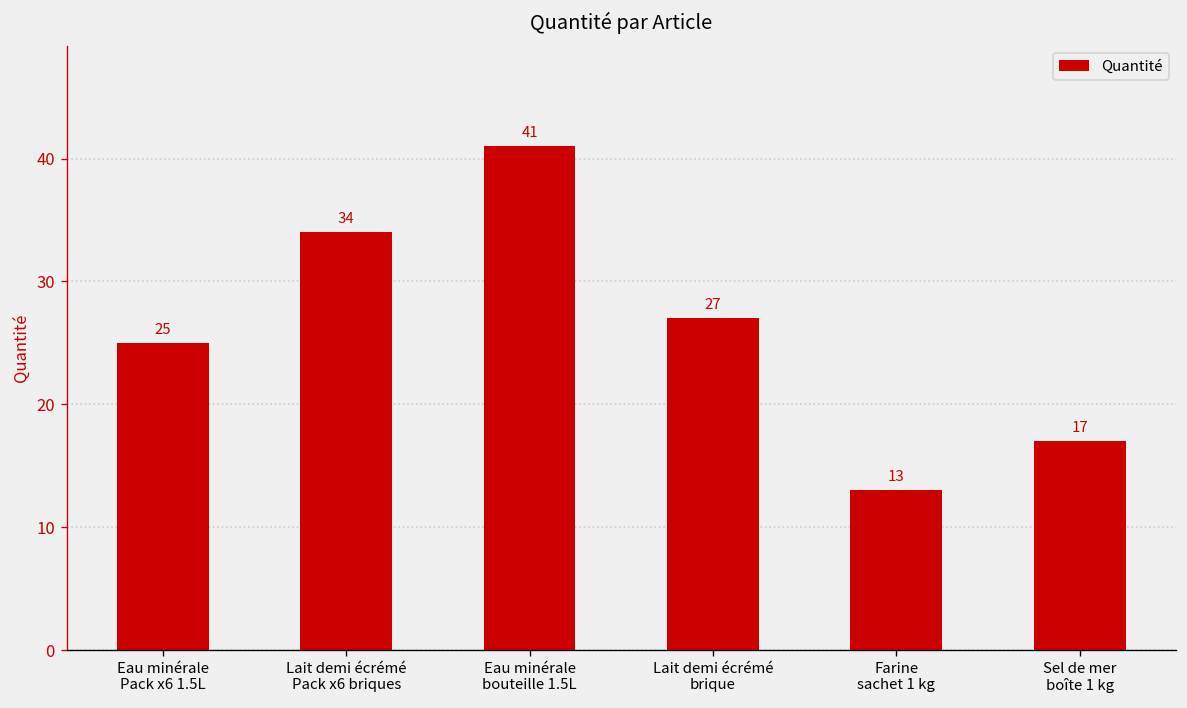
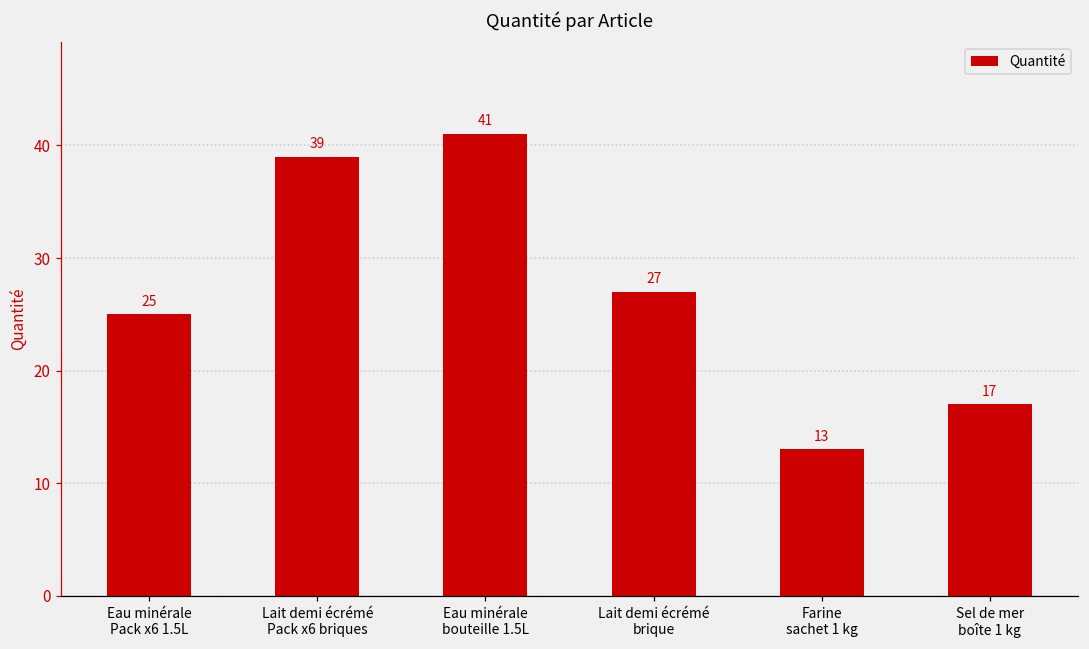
Lait demi écrémé Pack x6 briques: 34 -> 39
